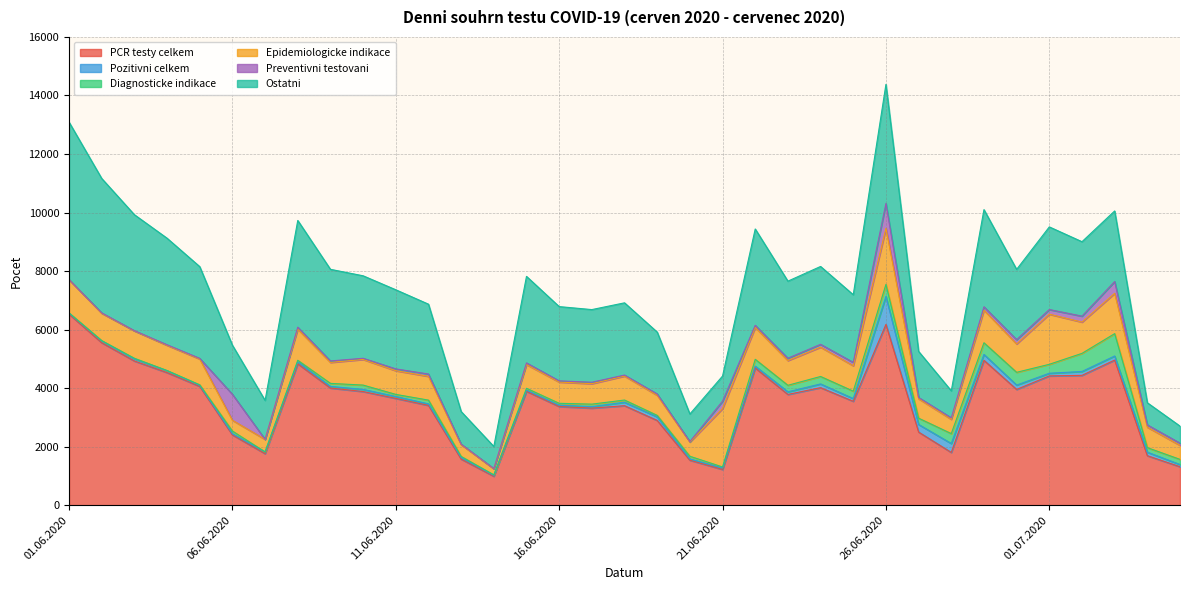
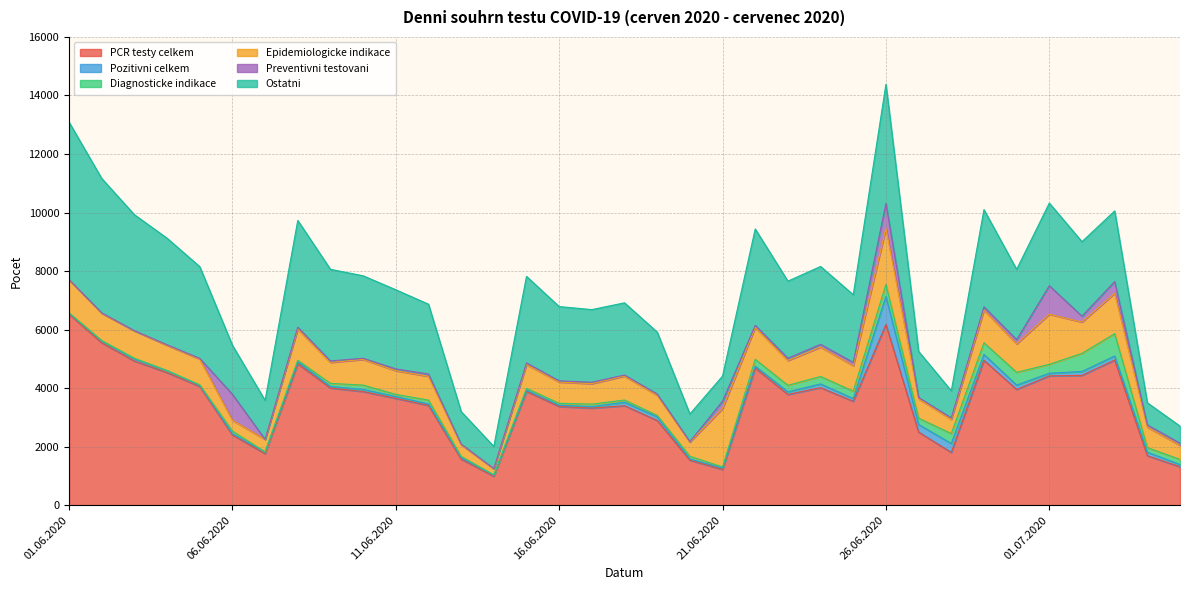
Preventivni testovani, 01.07.2020: 200 -> 1000
